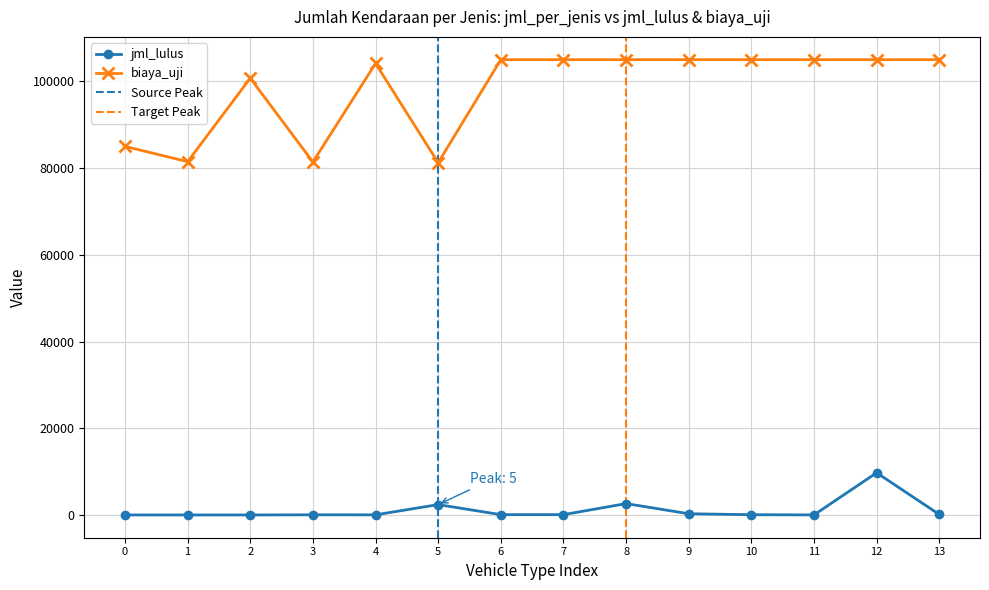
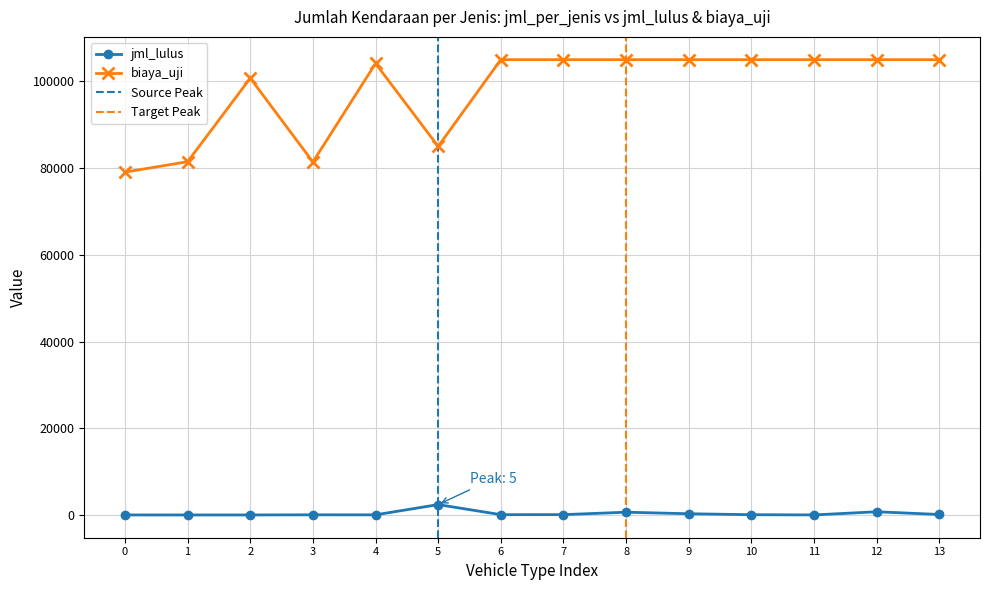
biaya_uji, 0: 85000 -> 79000
biaya_uji, 5: 81000 -> 85000
jml_lulus, 8: 3000 -> 1000
jml_lulus, 12: 10000 -> 1000
